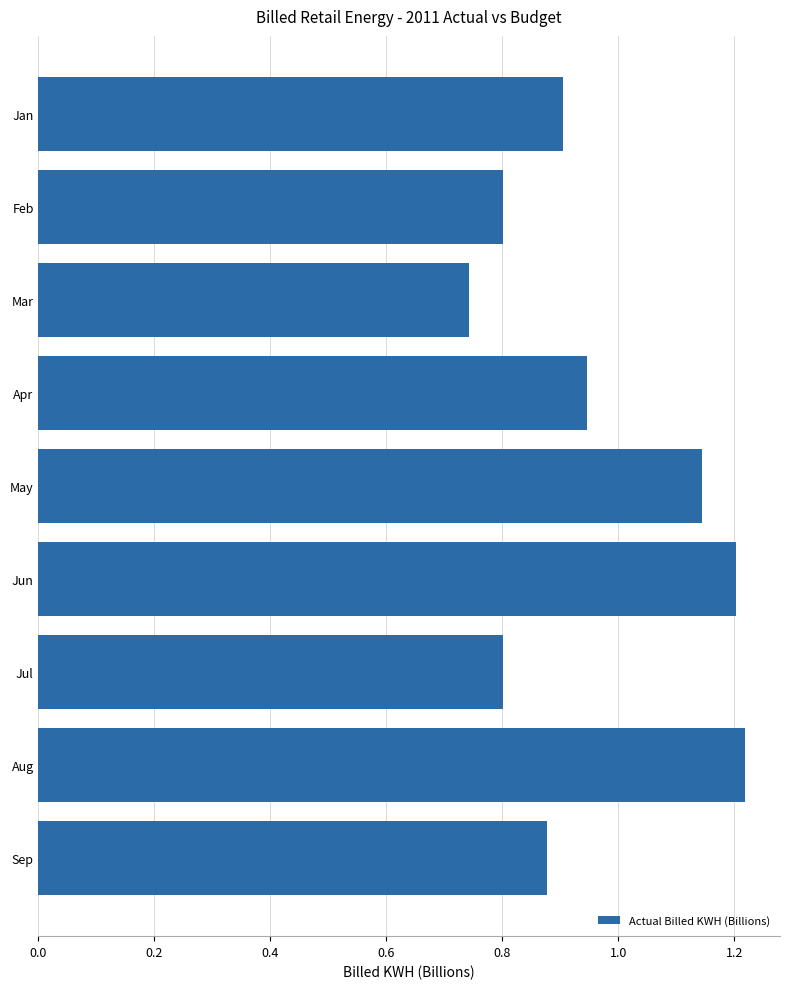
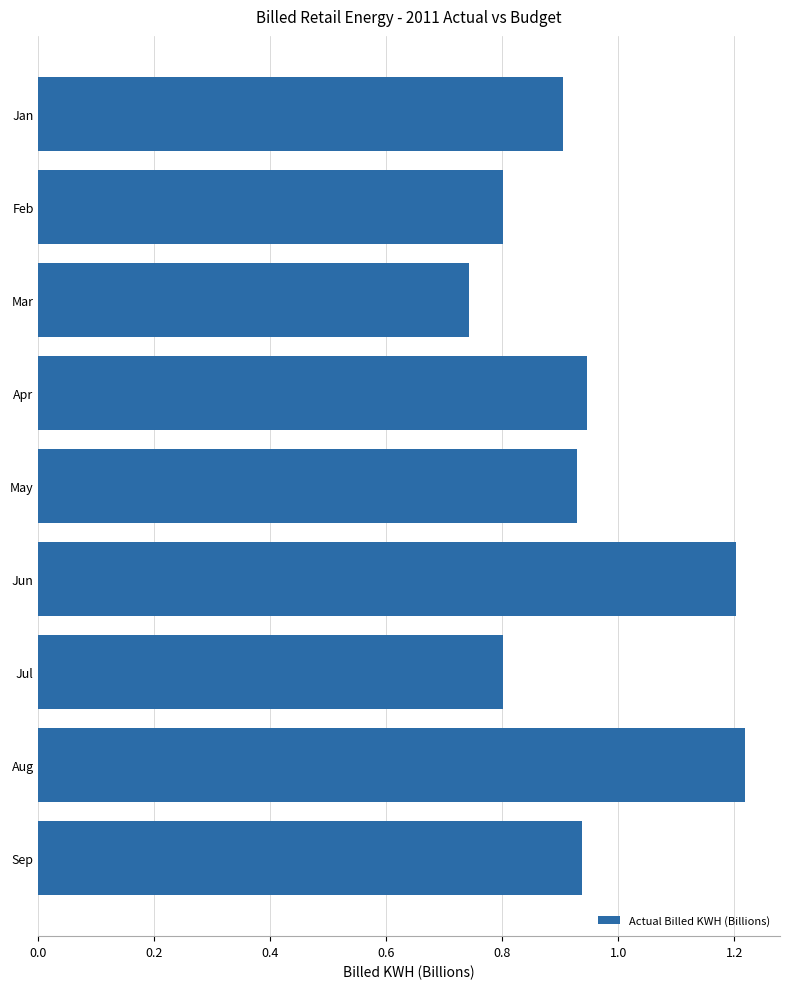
May: 1.14 -> 0.93
Sep: 0.88 -> 0.94
